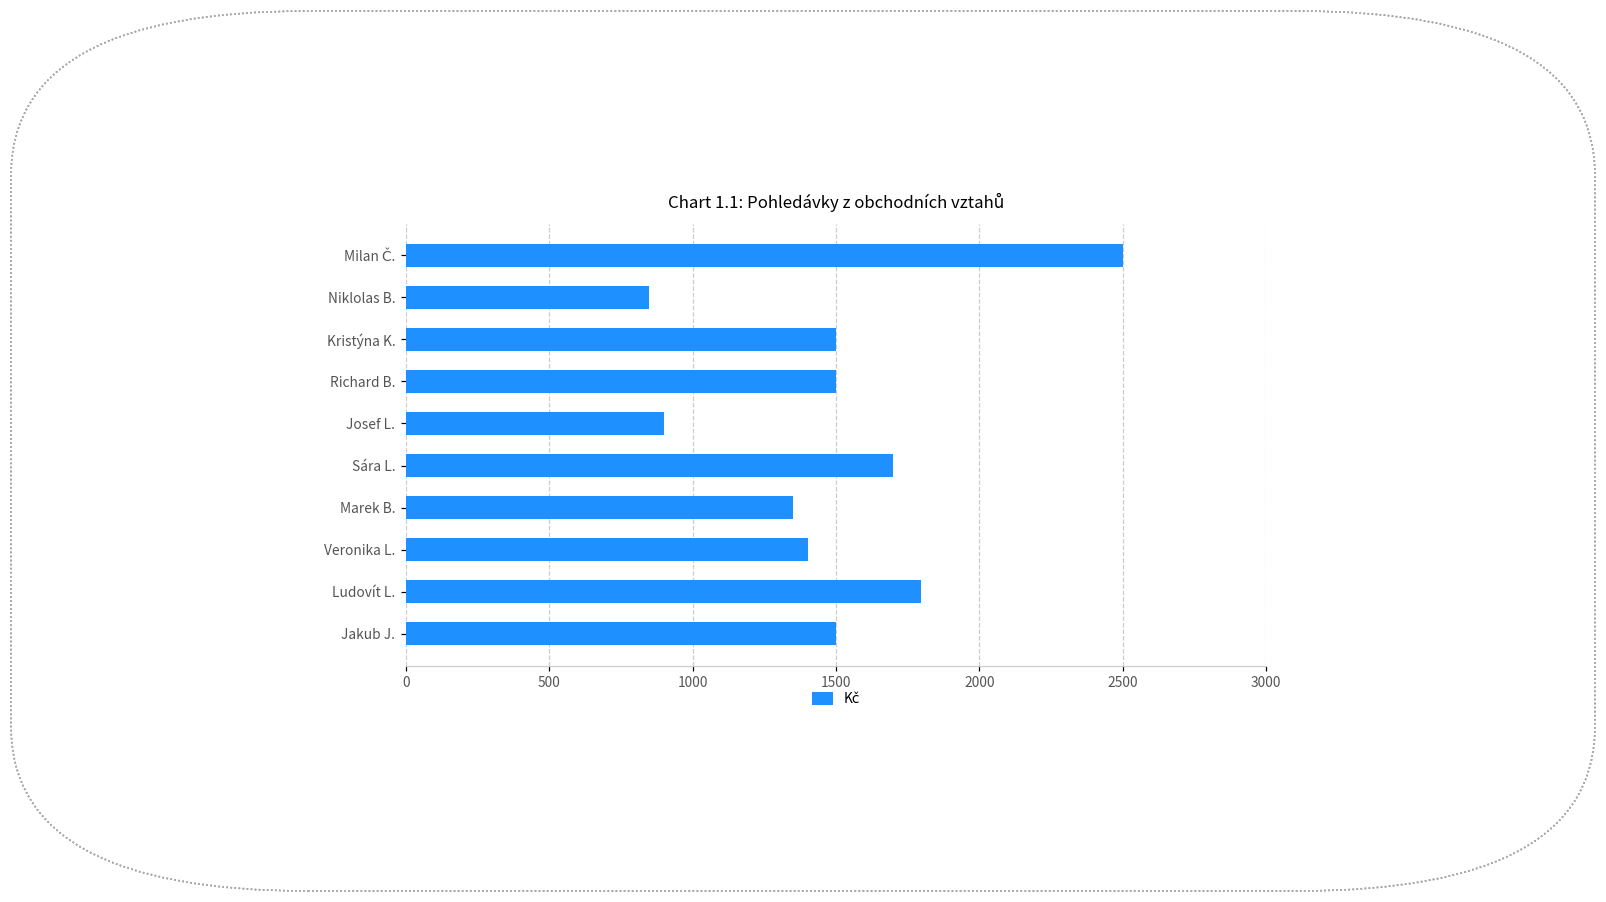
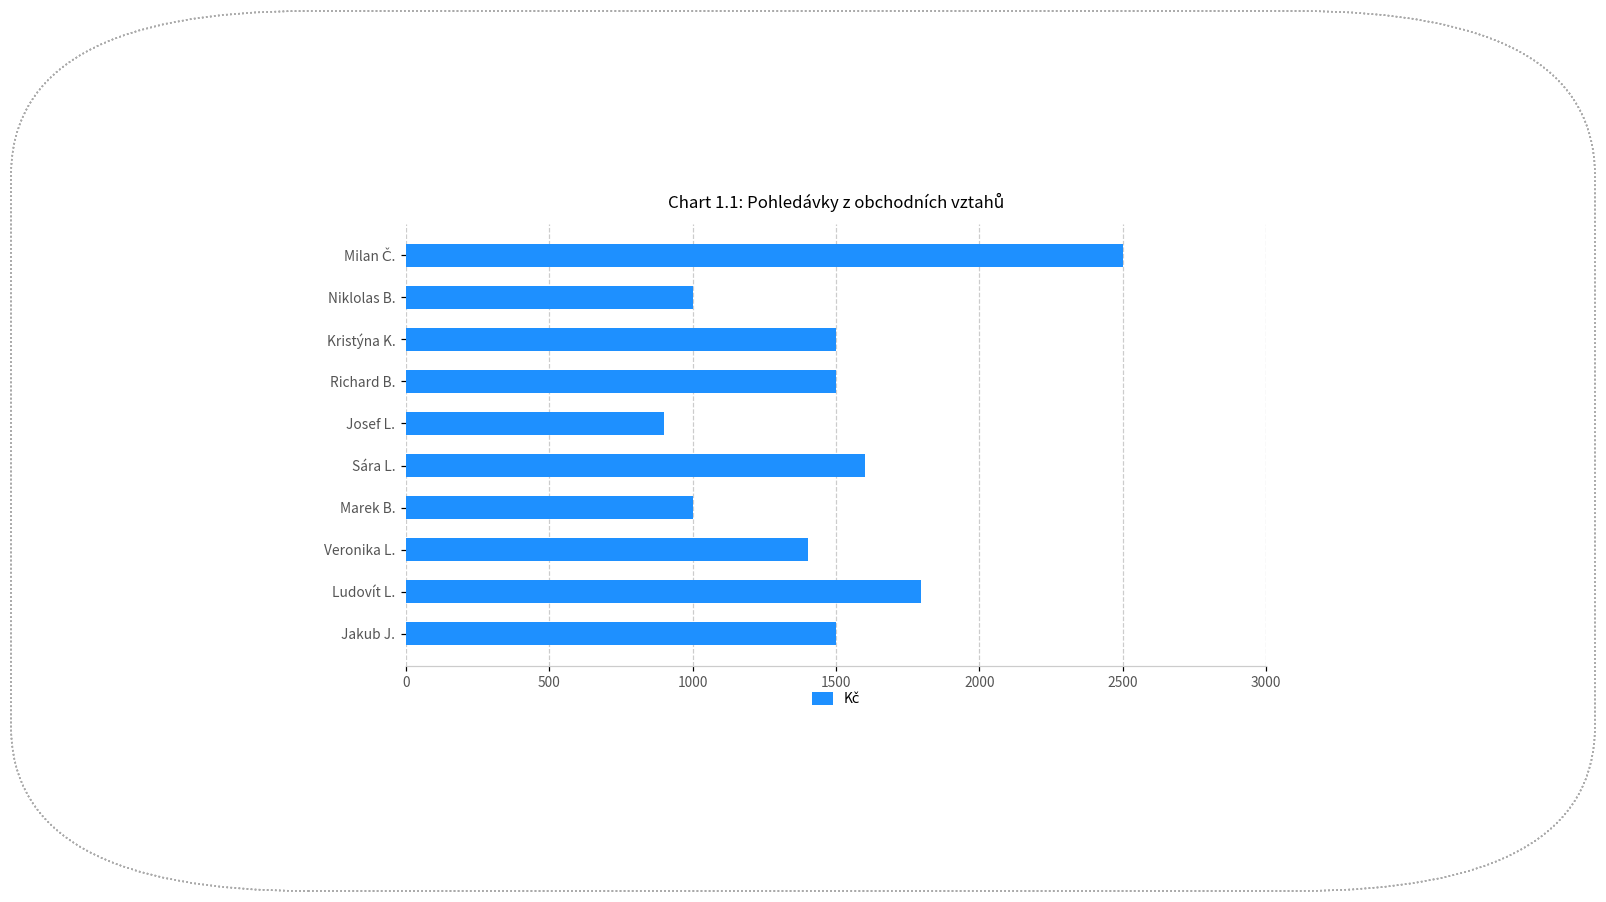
Niklolas B.: 850 -> 1000
Sára L.: 1700 -> 1600
Marek B.: 1350 -> 1000
